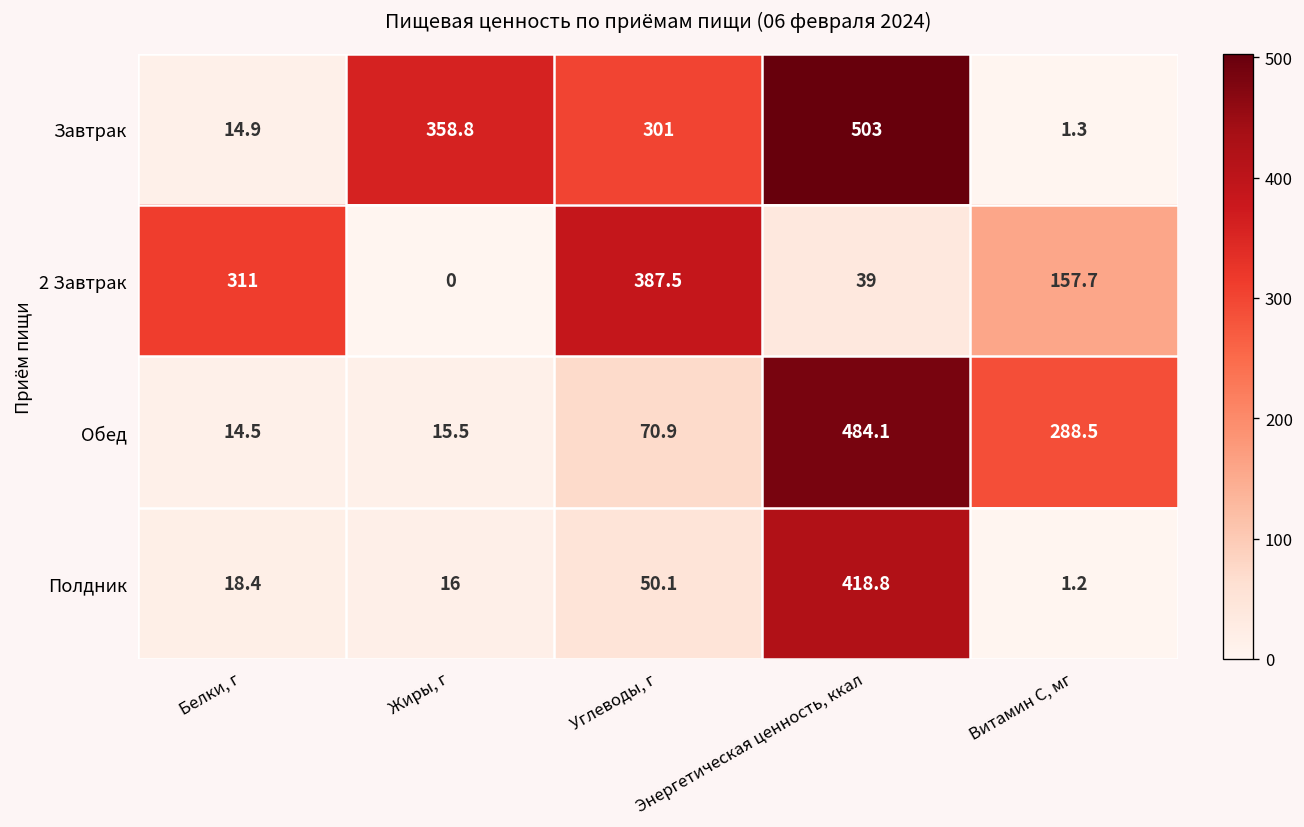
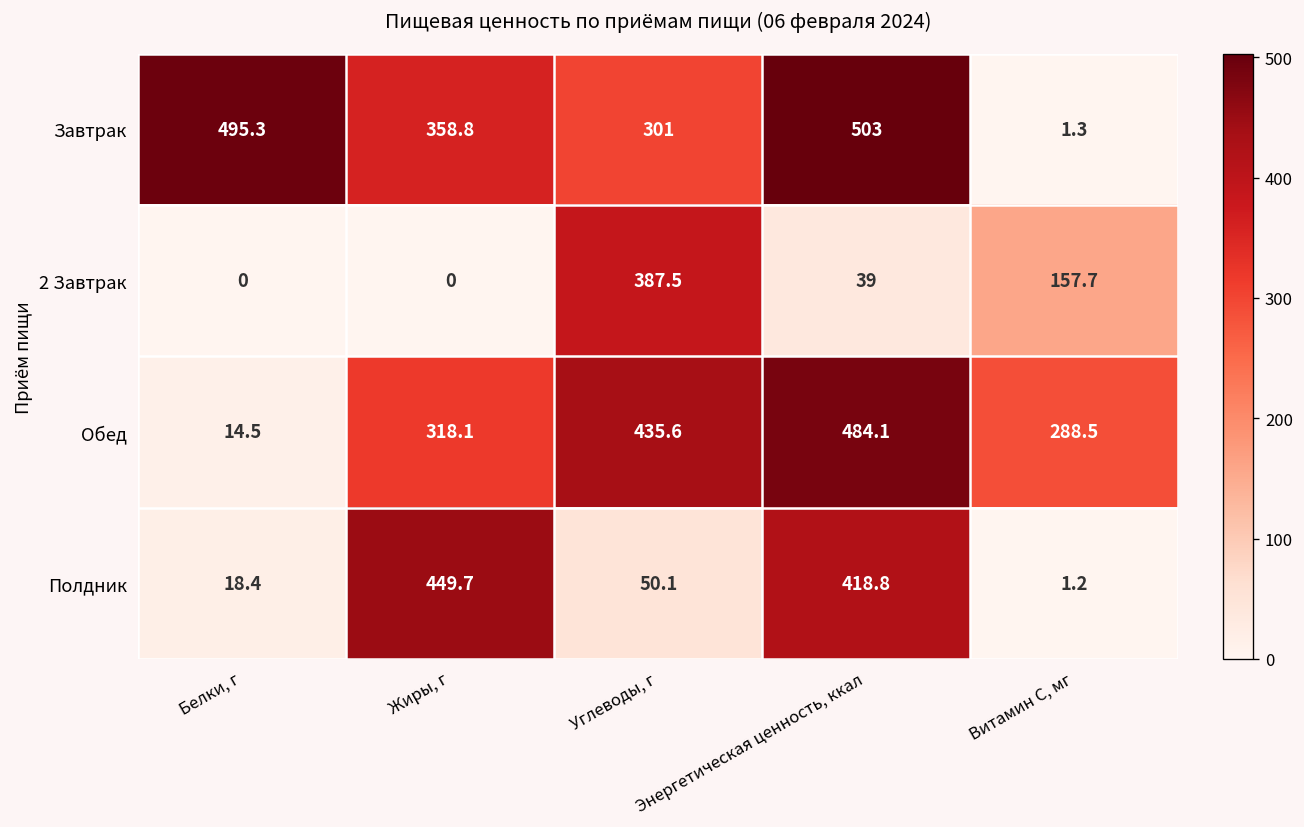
Завтрак, Белки, г: 14.9 -> 495.3
2 Завтрак, Белки, г: 311 -> 0
Обед, Жиры, г: 15.5 -> 318.1
Обед, Углеводы, г: 70.9 -> 435.6
Полдник, Жиры, г: 16 -> 449.7
